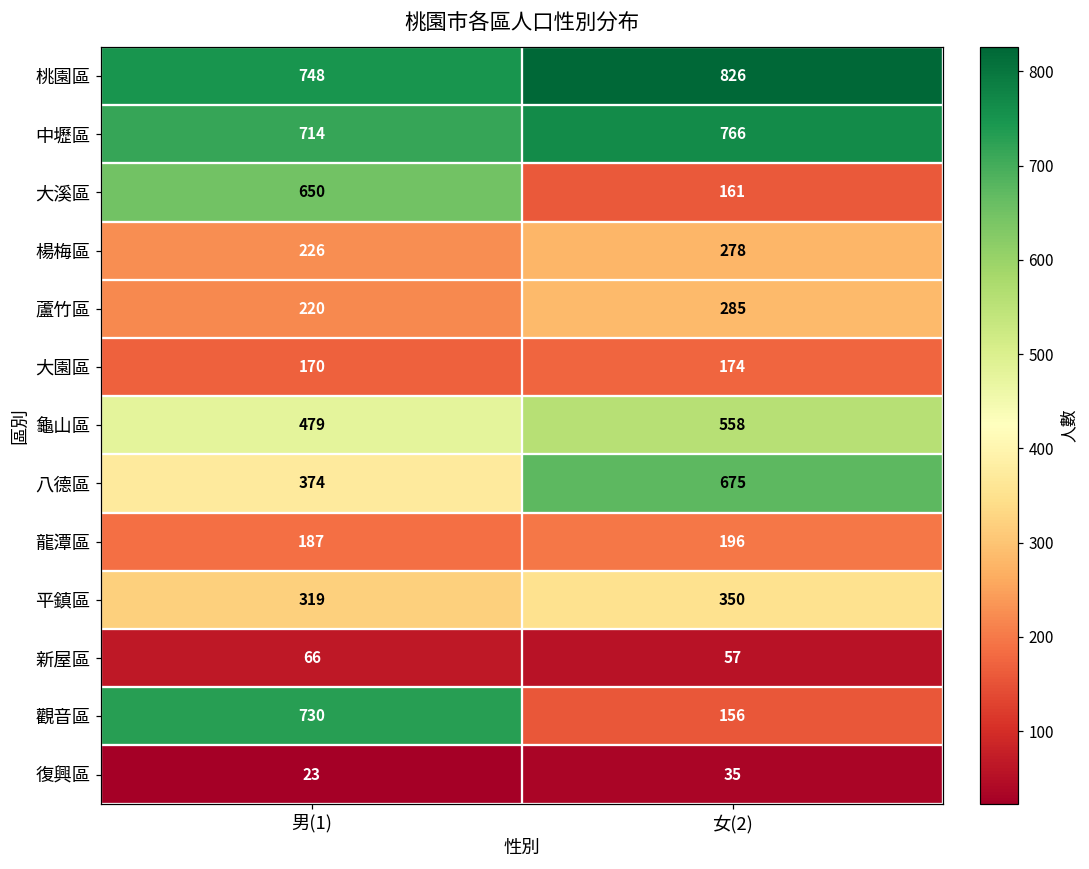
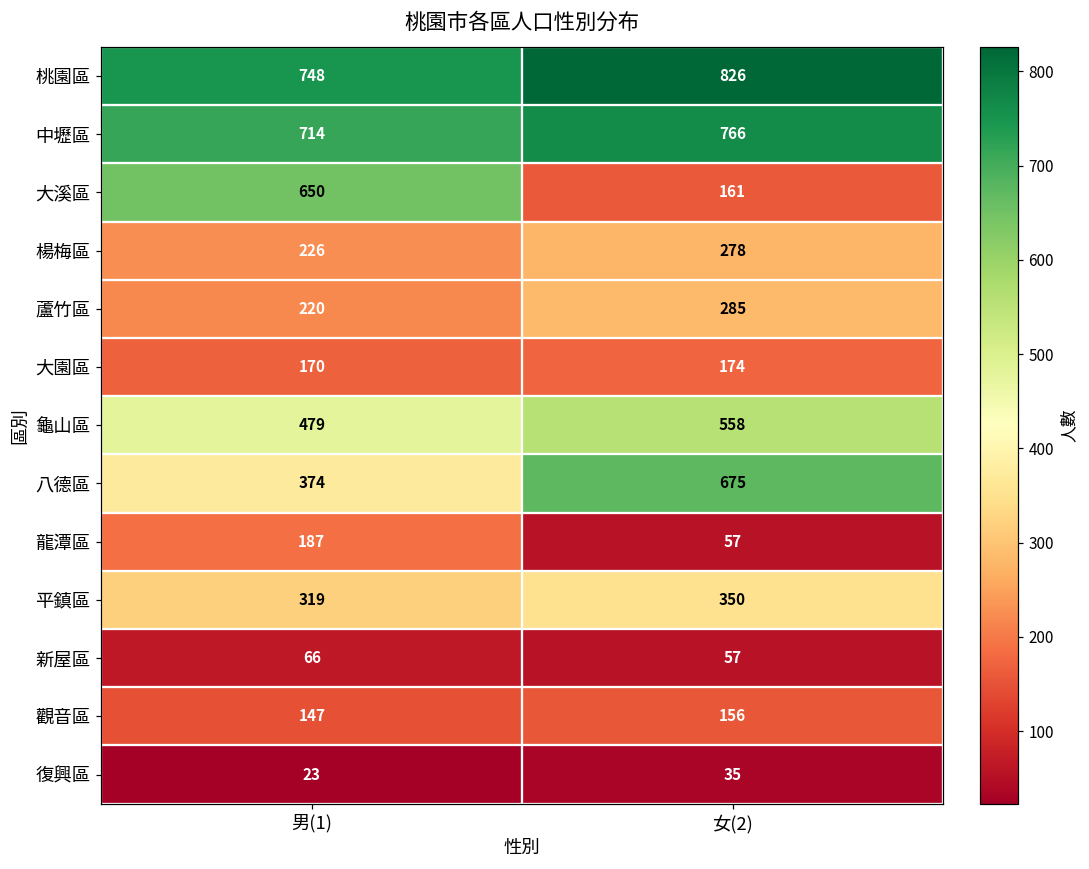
龍潭區, 女(2): 196 -> 57
觀音區, 男(1): 730 -> 147
